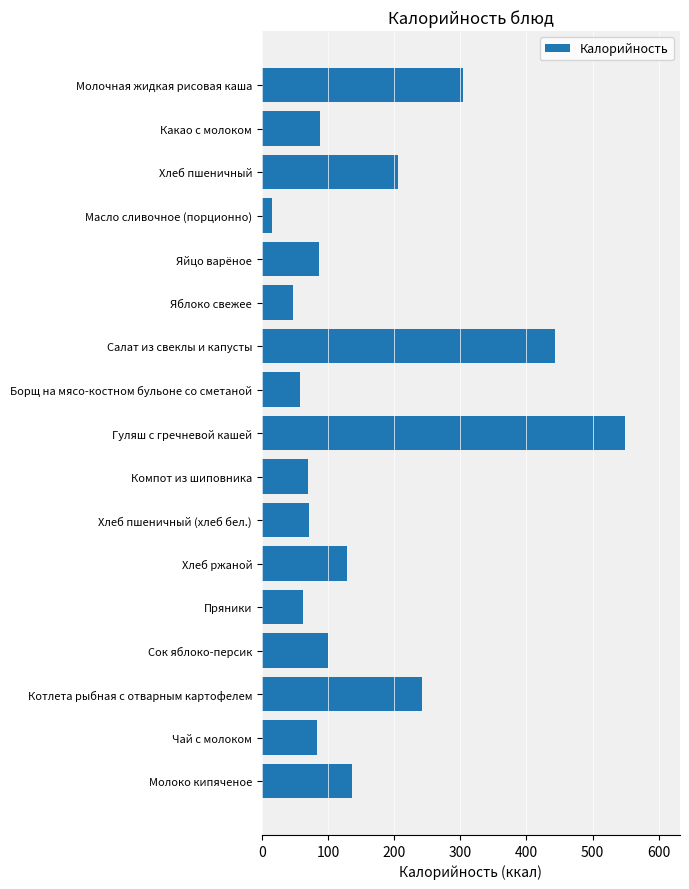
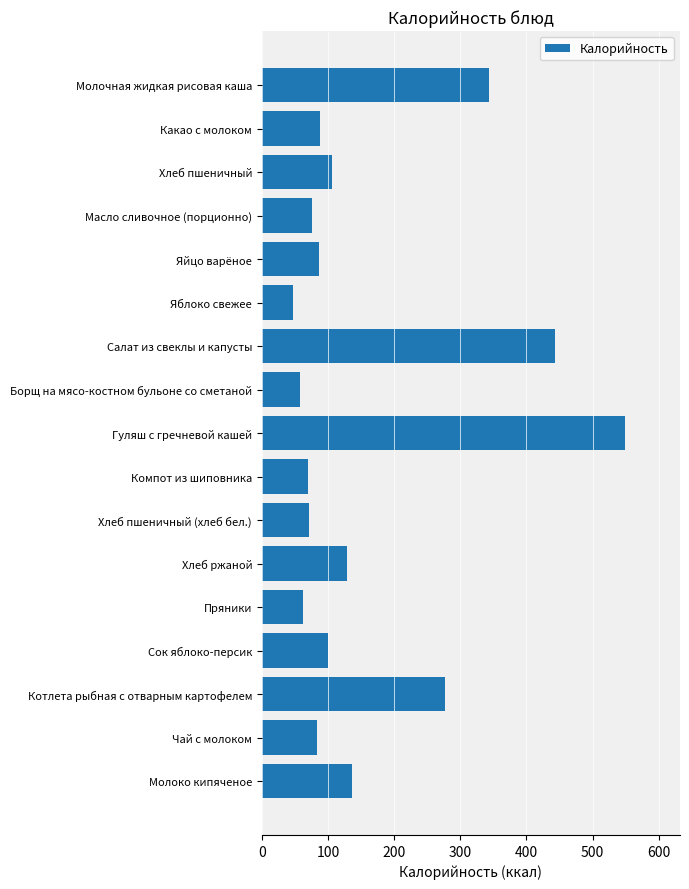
Молочная жидкая рисовая каша: 300 -> 340
Хлеб пшеничный: 210 -> 110
Масло сливочное (порционно): 20 -> 80
Котлета рыбная с отварным картофелем: 240 -> 280
